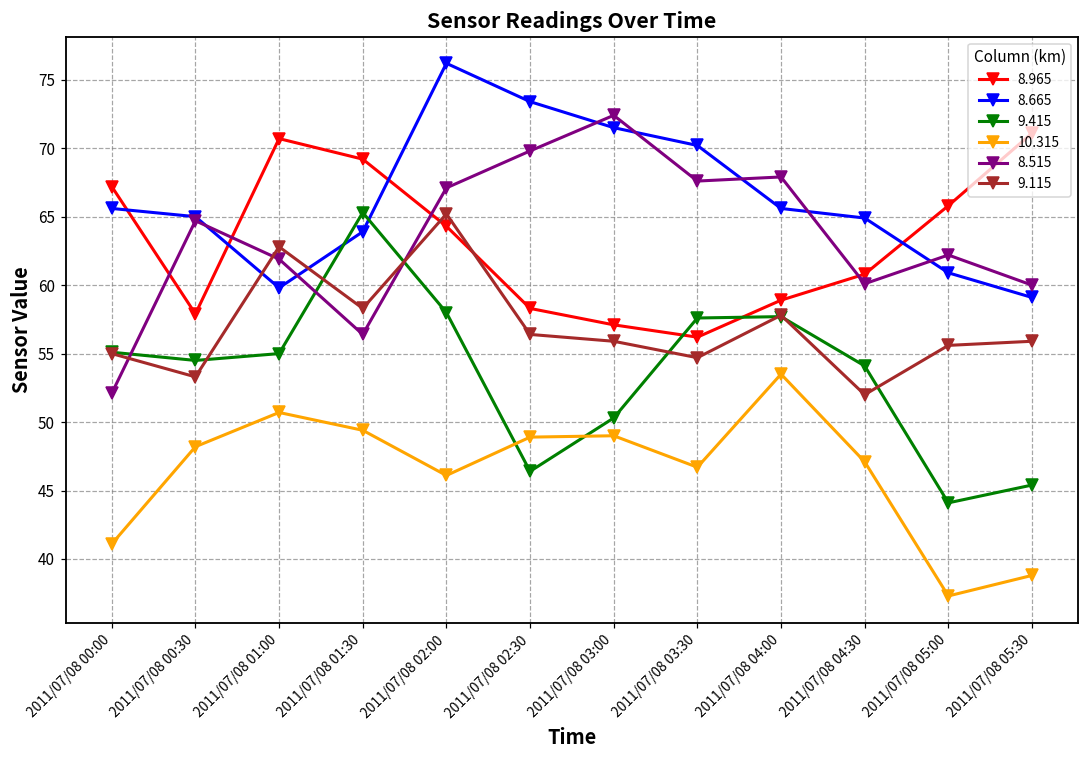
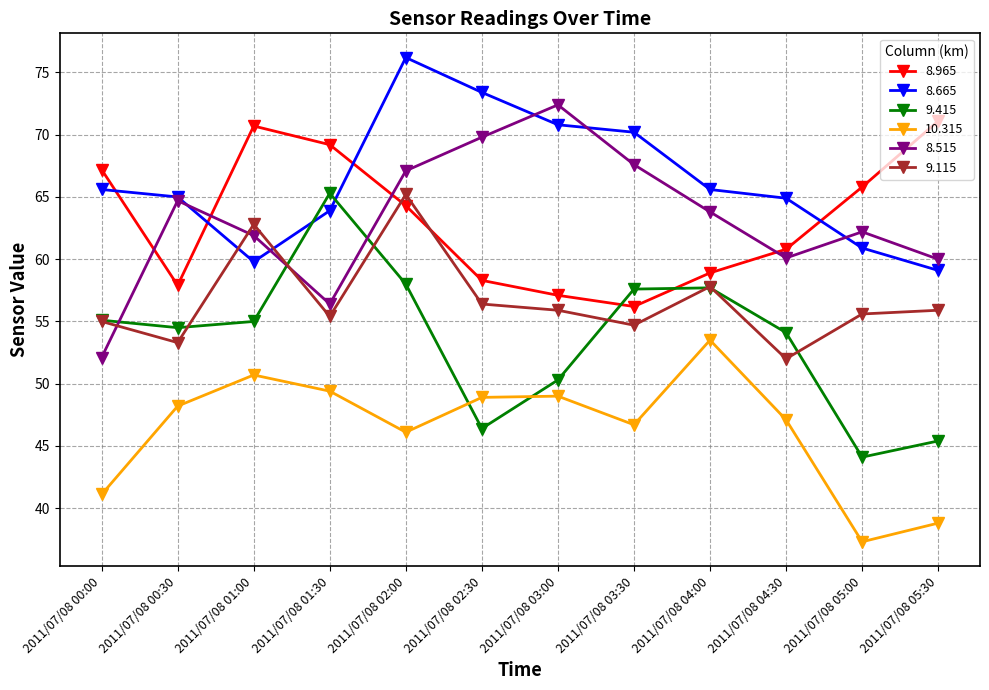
9.115, 2011/07/08 01:30: 58.3 -> 55.4
8.665, 2011/07/08 03:00: 71.5 -> 70.8
8.515, 2011/07/08 04:00: 67.9 -> 63.8
